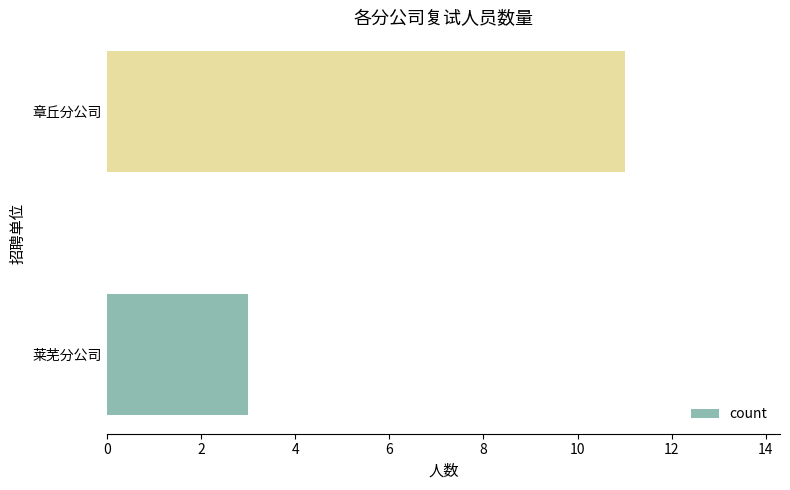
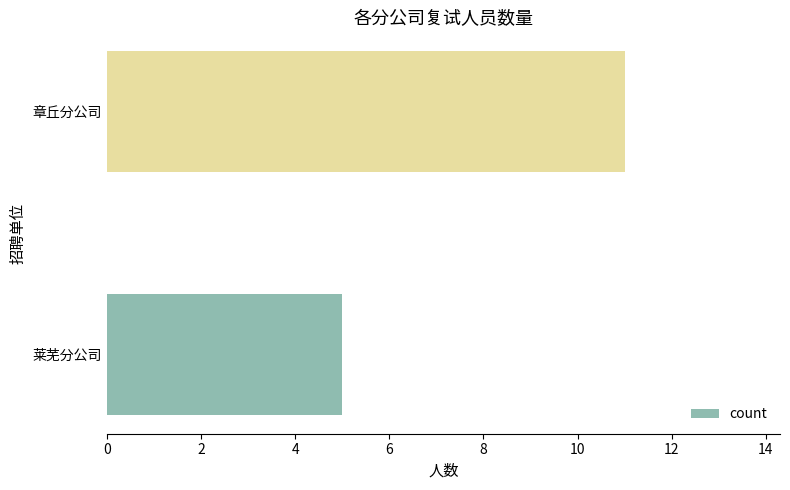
莱芜分公司: 3 -> 5
